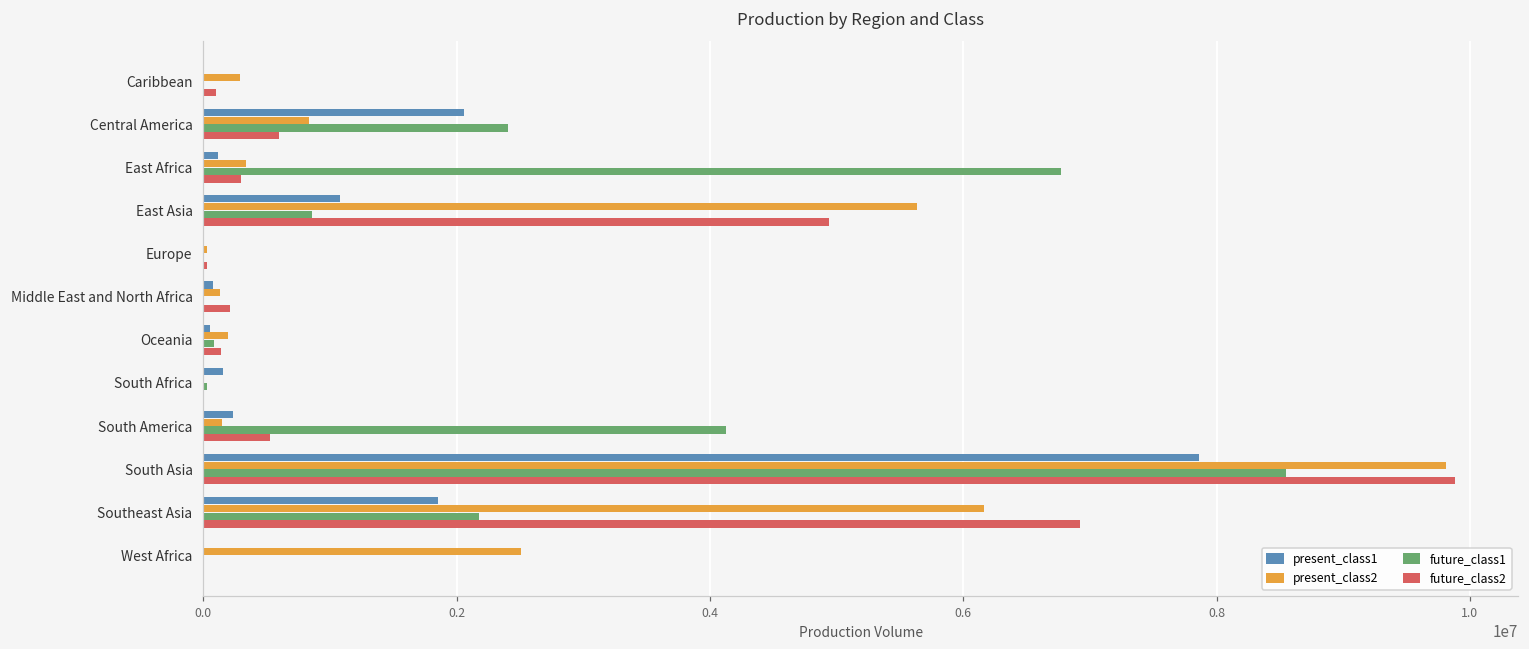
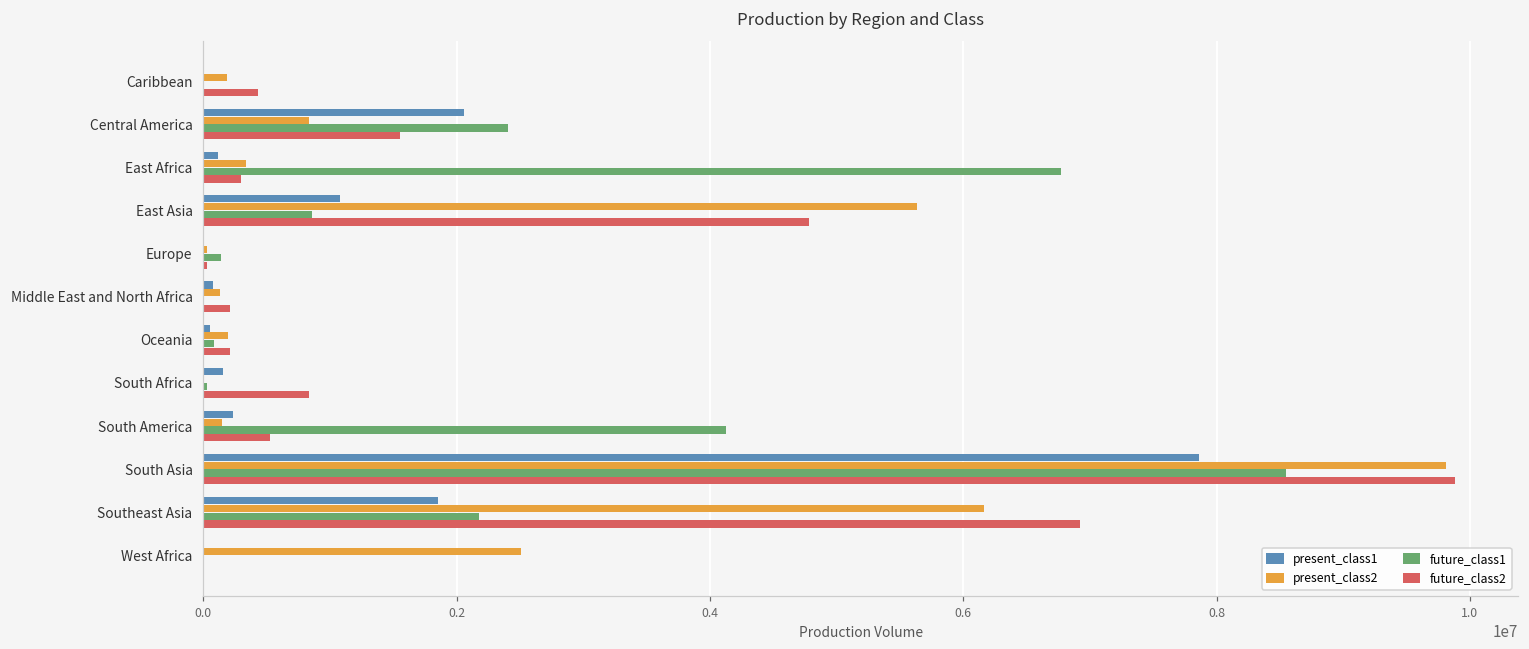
present_class2, Caribbean: 290000 -> 190000
future_class2, Caribbean: 100000 -> 430000
future_class2, Central America: 600000 -> 1550000
future_class2, East Asia: 4940000 -> 4780000
future_class1, Europe: 0 -> 140000
future_class2, Oceania: 140000 -> 210000
future_class2, South Africa: 0 -> 830000
